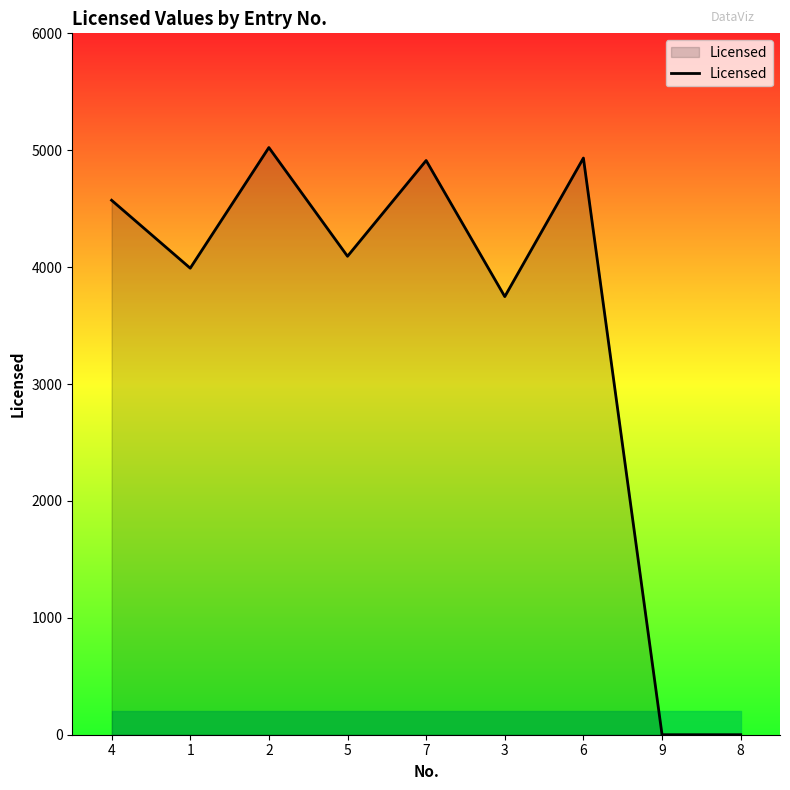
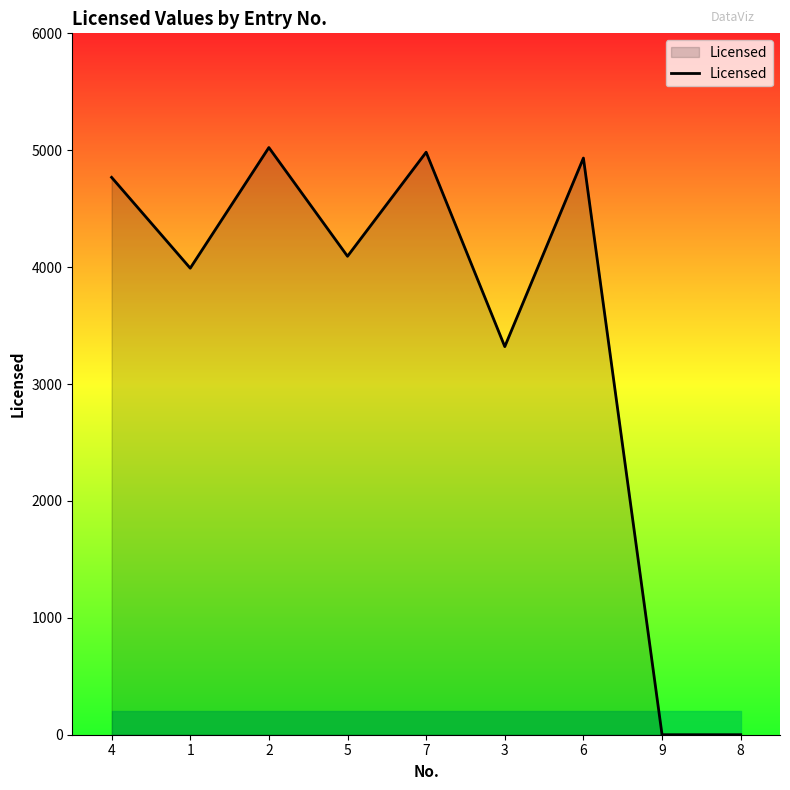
Licensed, 4: 4570 -> 4770
Licensed, 7: 4910 -> 4980
Licensed, 3: 3750 -> 3320
